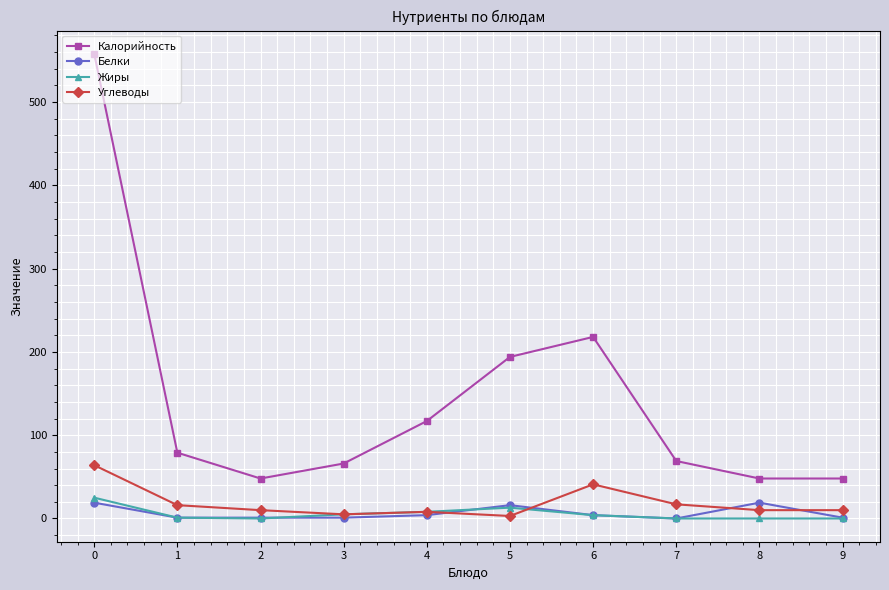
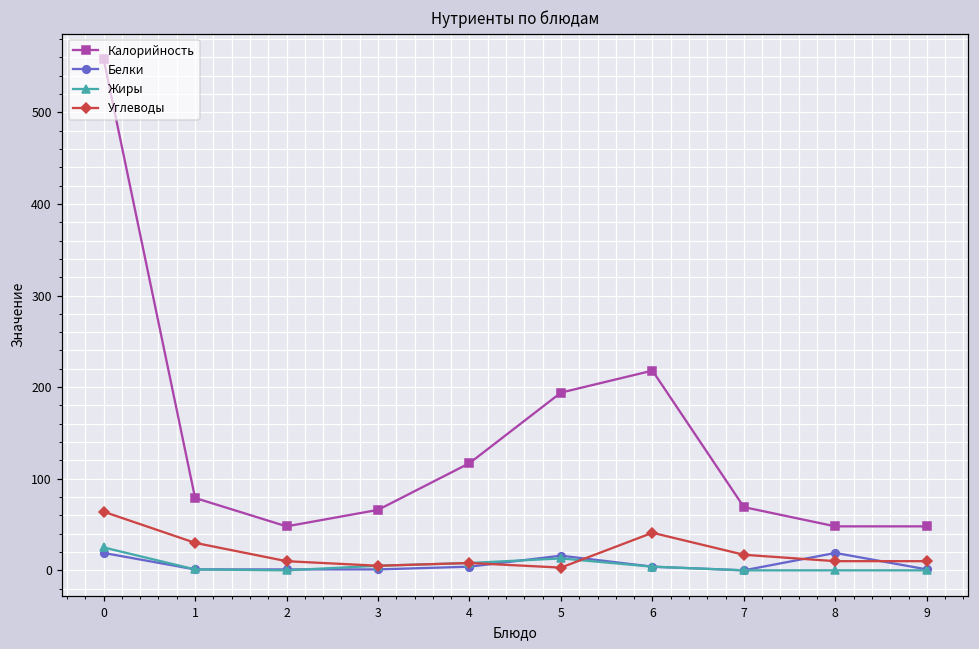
Углеводы, 1: 20 -> 30
